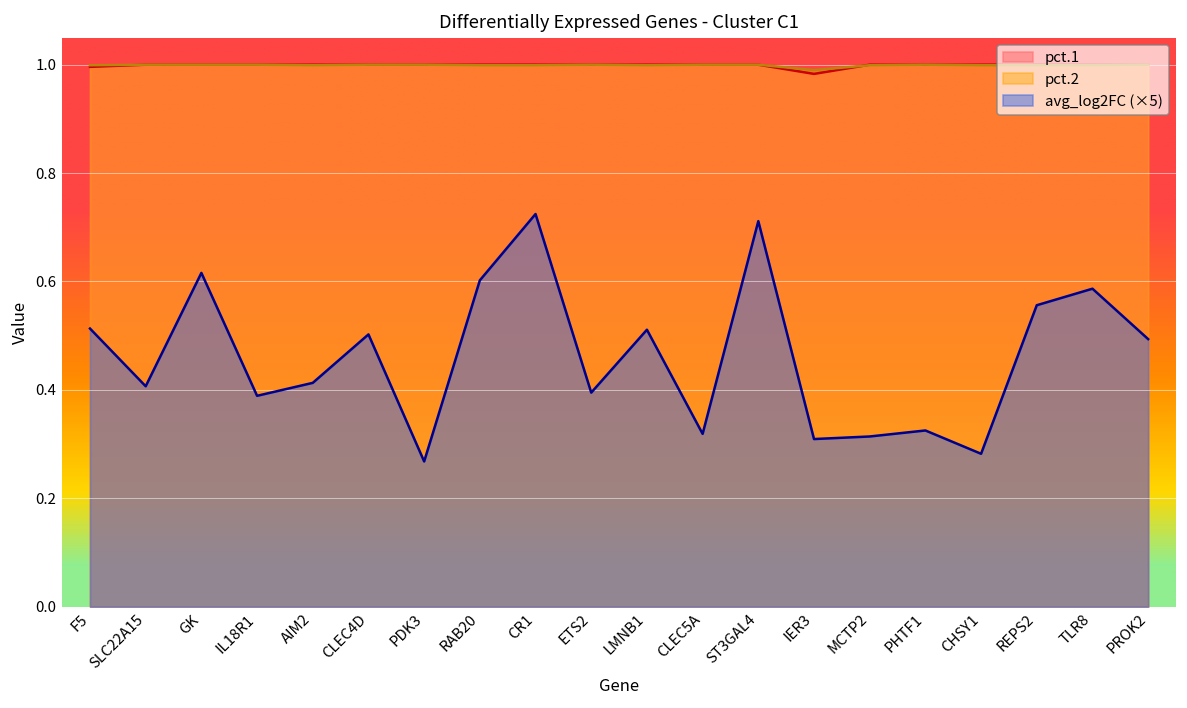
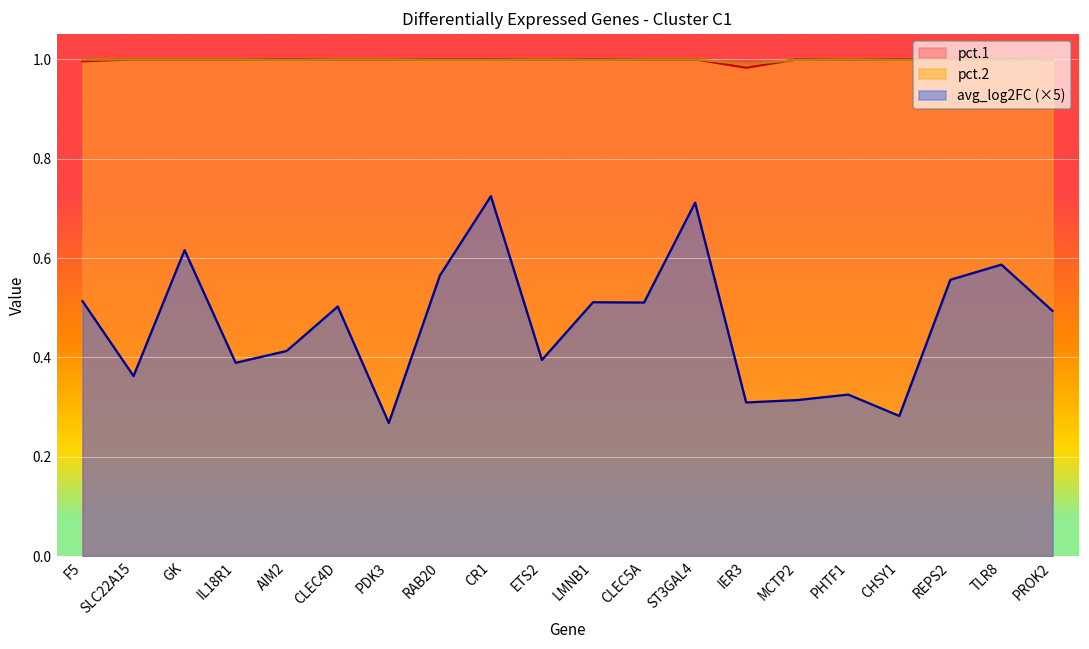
avg_log2FC (×5), SLC22A15: 0.41 -> 0.36
avg_log2FC (×5), RAB20: 0.60 -> 0.56
avg_log2FC (×5), CLEC5A: 0.32 -> 0.51
